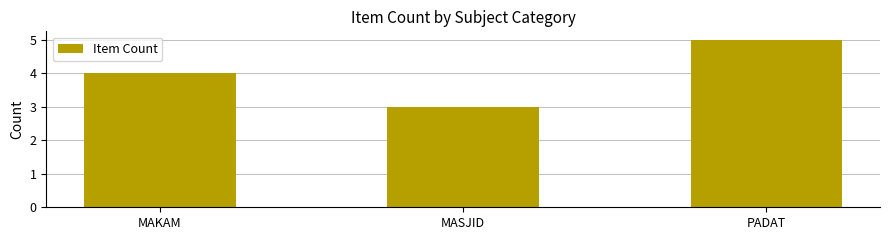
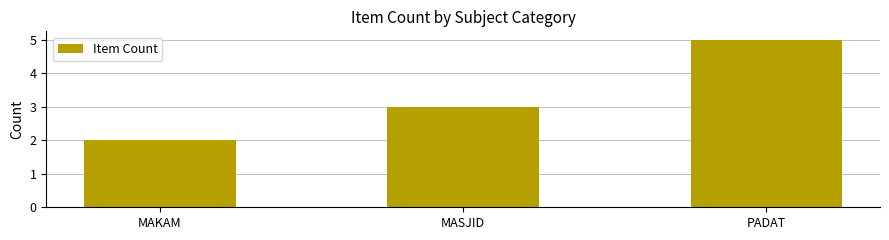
MAKAM: 4 -> 2
